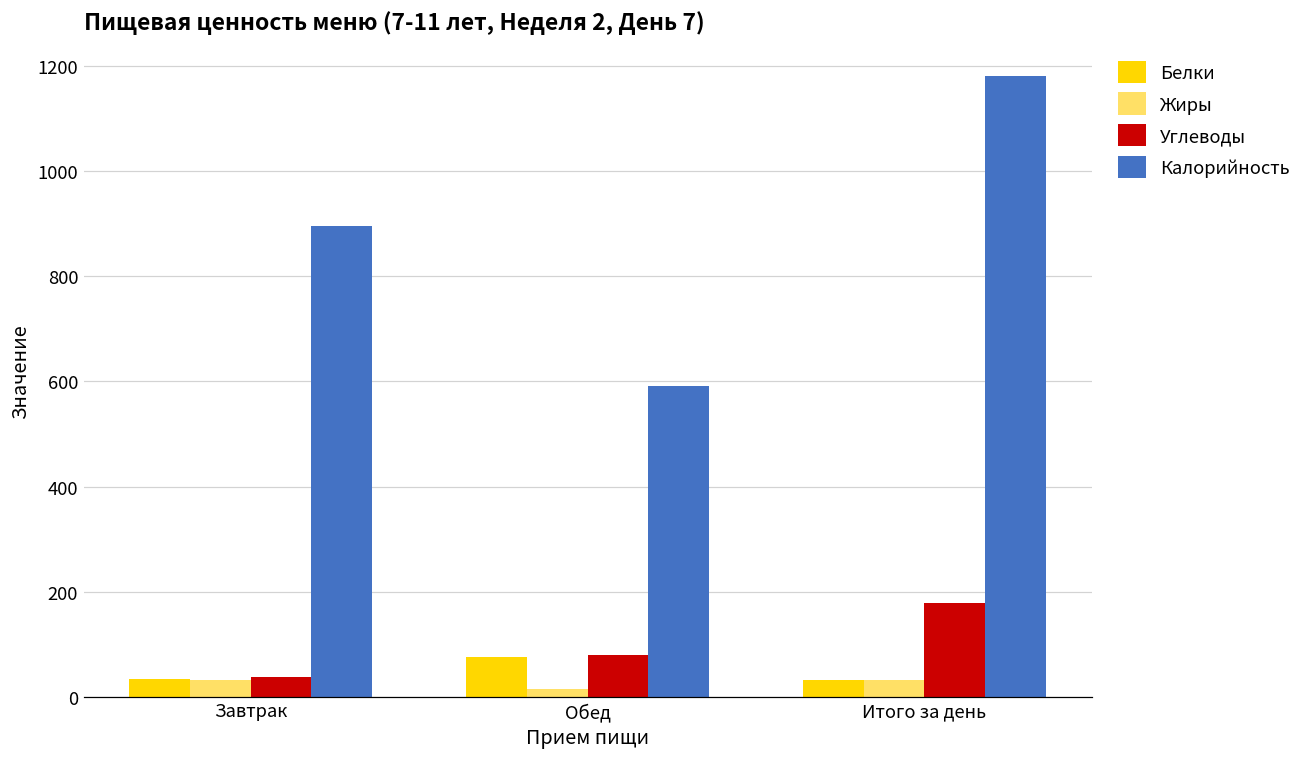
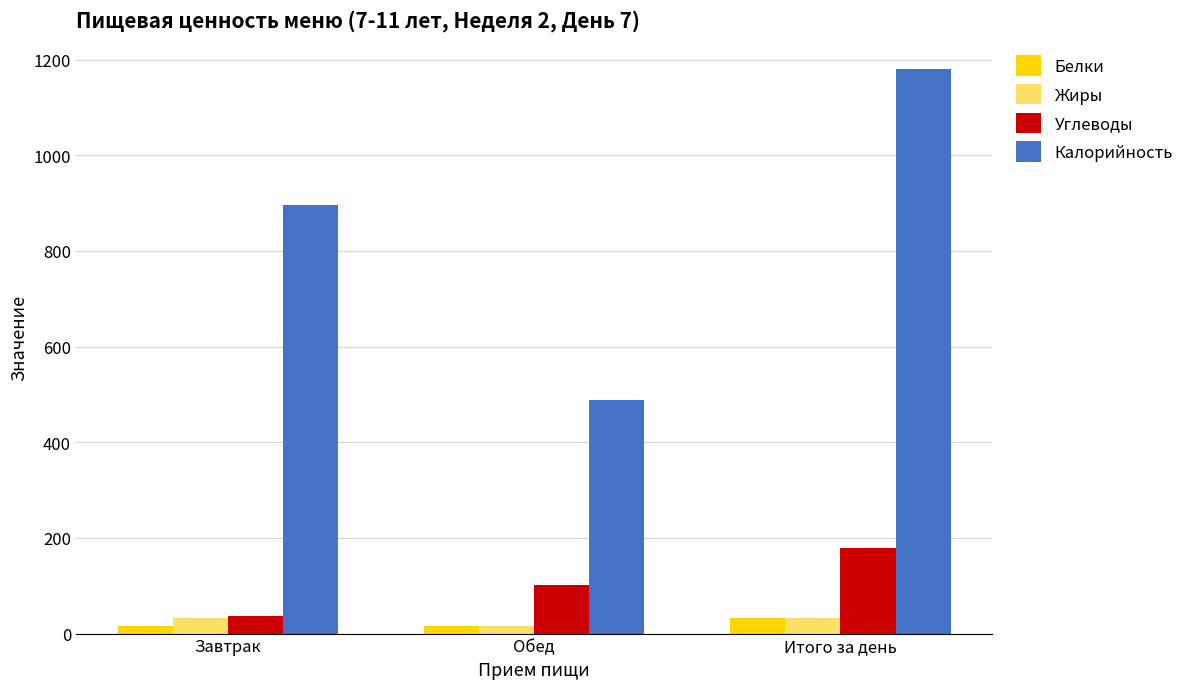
Белки, Завтрак: 40 -> 20
Белки, Обед: 80 -> 20
Углеводы, Обед: 80 -> 100
Калорийность, Обед: 590 -> 490
